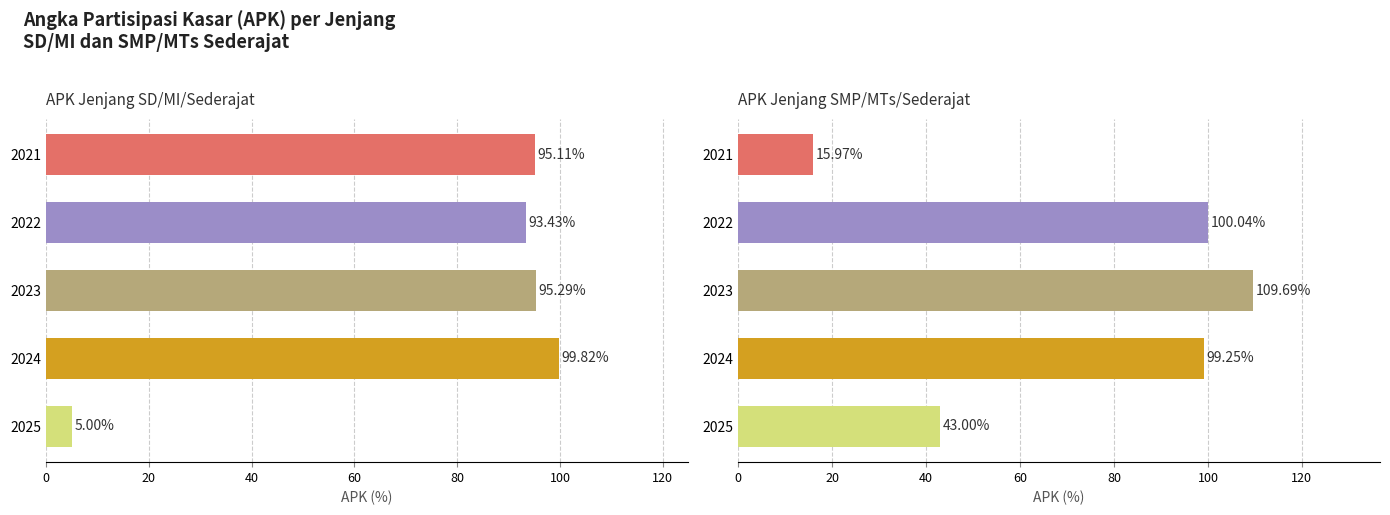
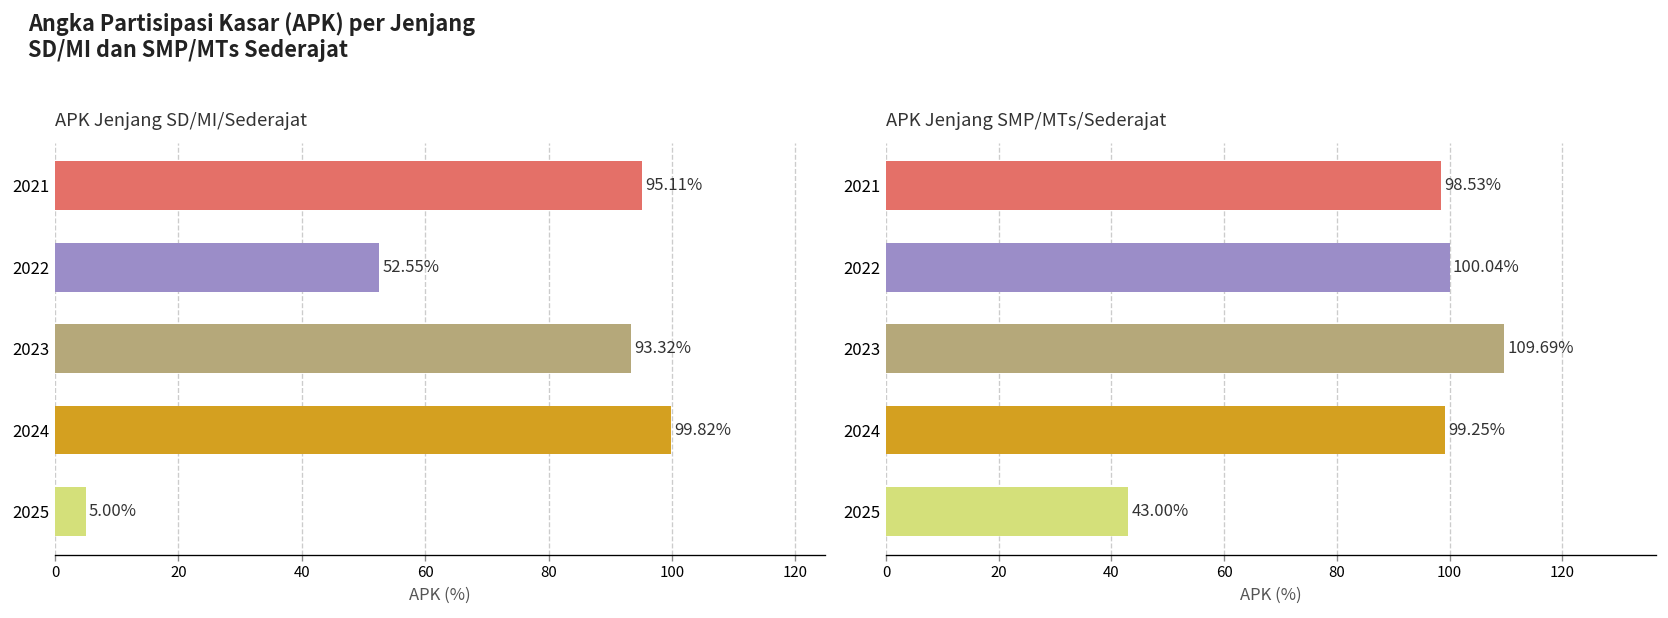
APK Jenjang SD/MI/Sederajat, 2022: 93.43% -> 52.55%
APK Jenjang SD/MI/Sederajat, 2023: 95.29% -> 93.32%
APK Jenjang SMP/MTs/Sederajat, 2021: 15.97% -> 98.53%
